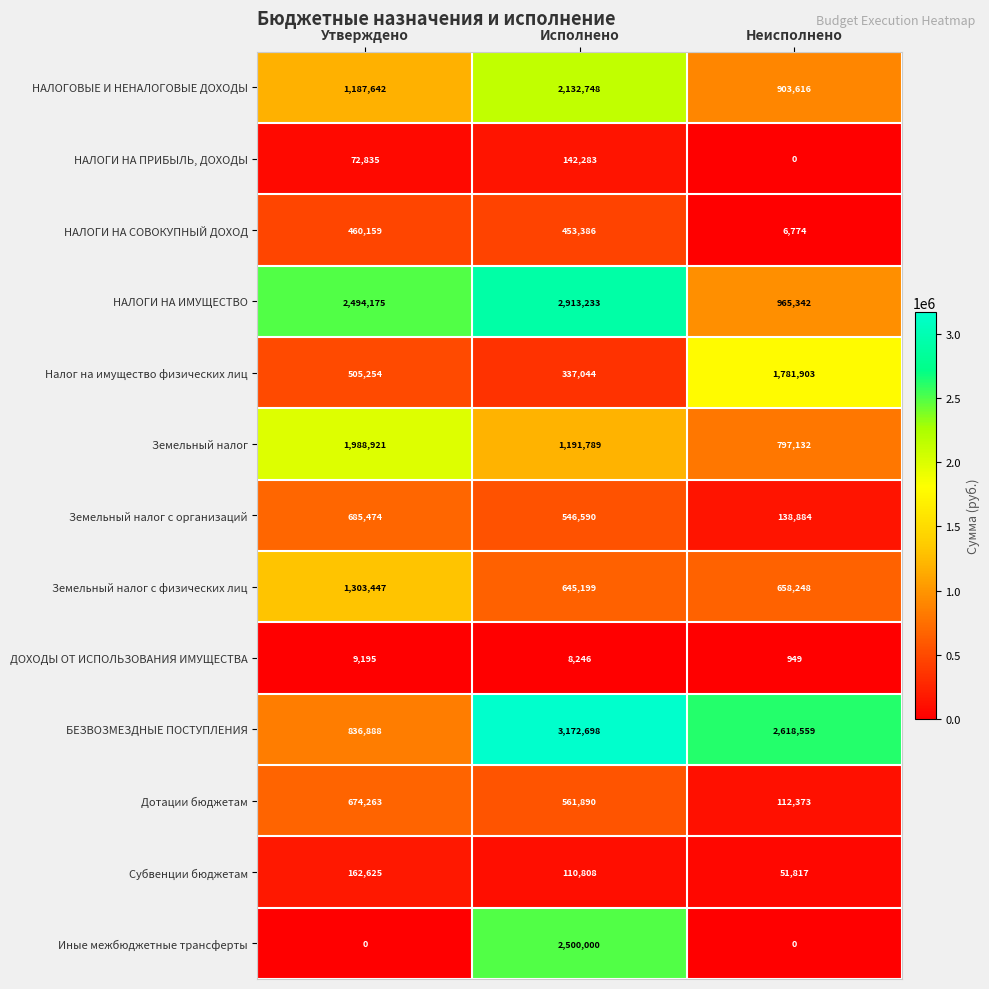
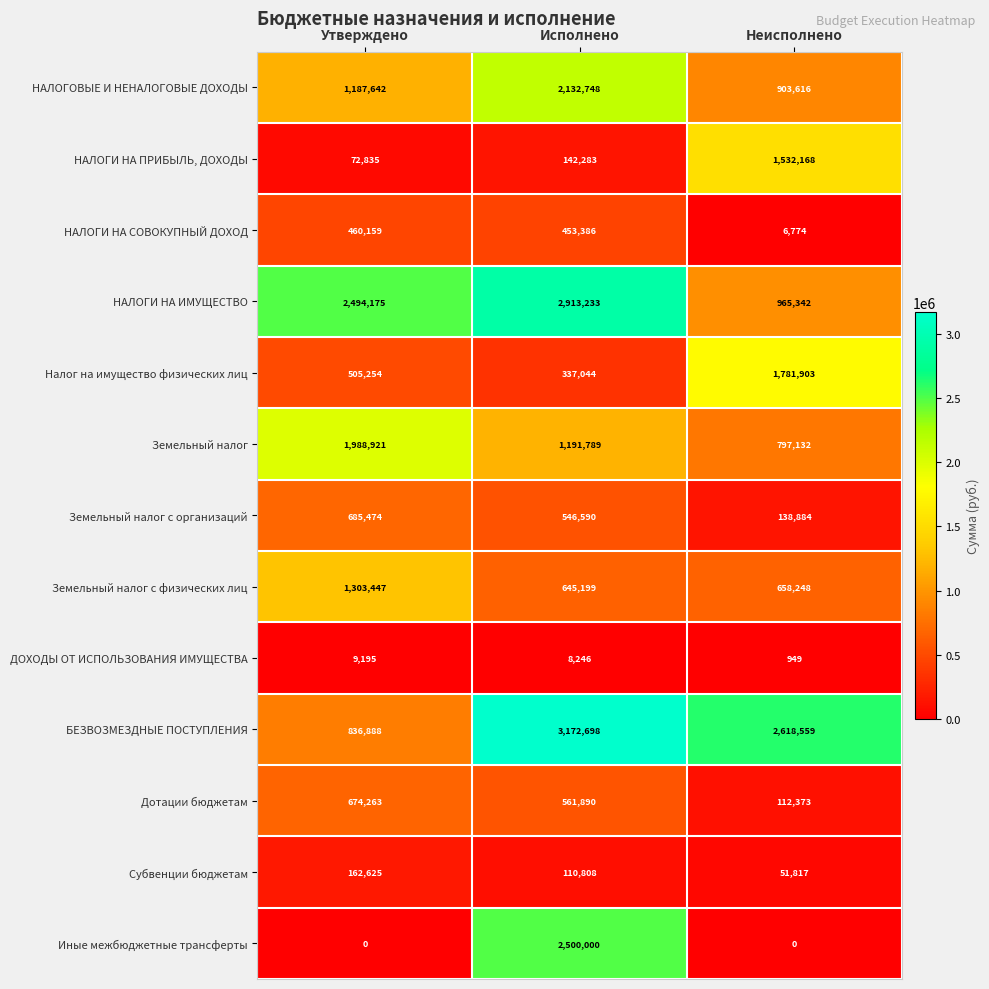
НАЛОГИ НА ПРИБЫЛЬ, ДОХОДЫ, Неисполнено: 0 -> 1,532,168
